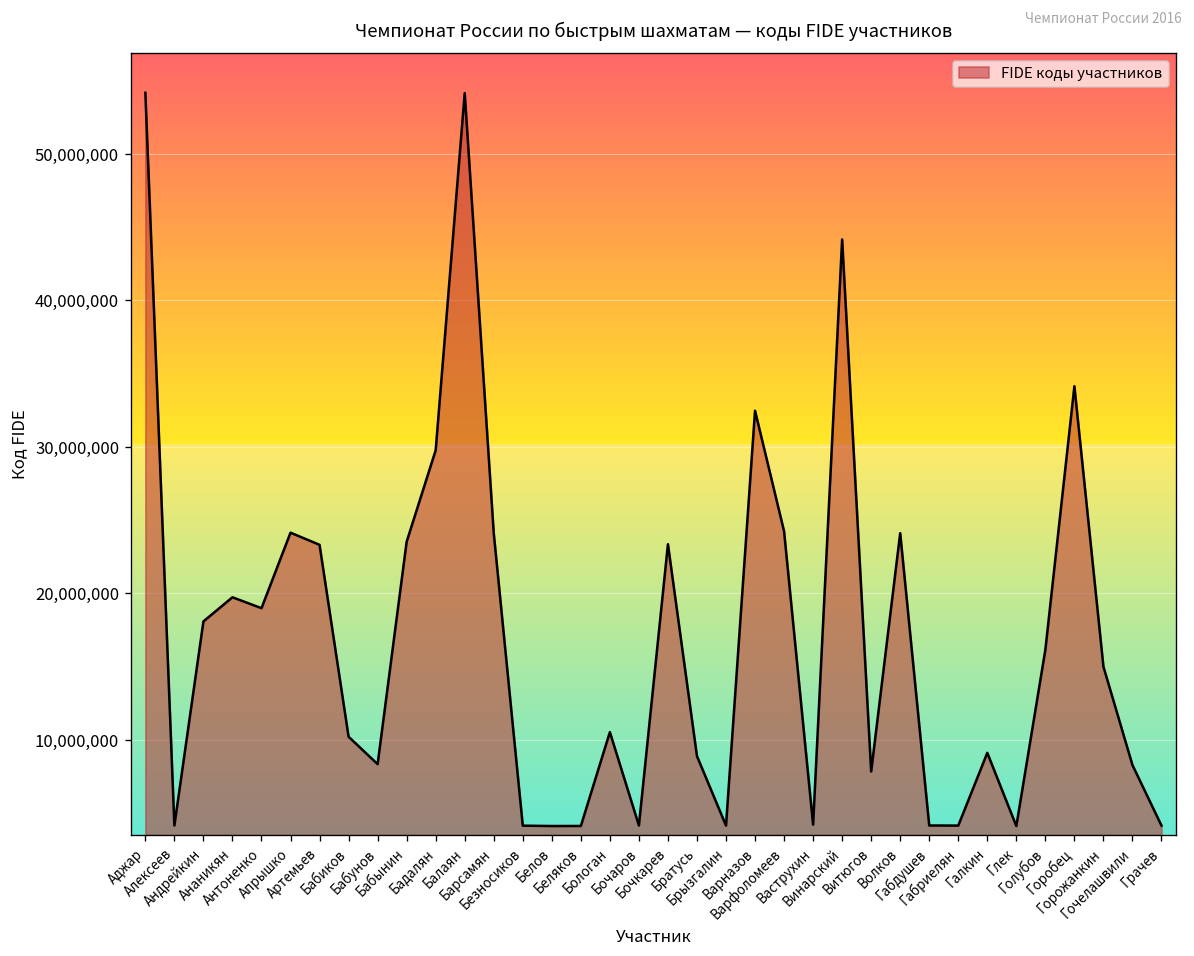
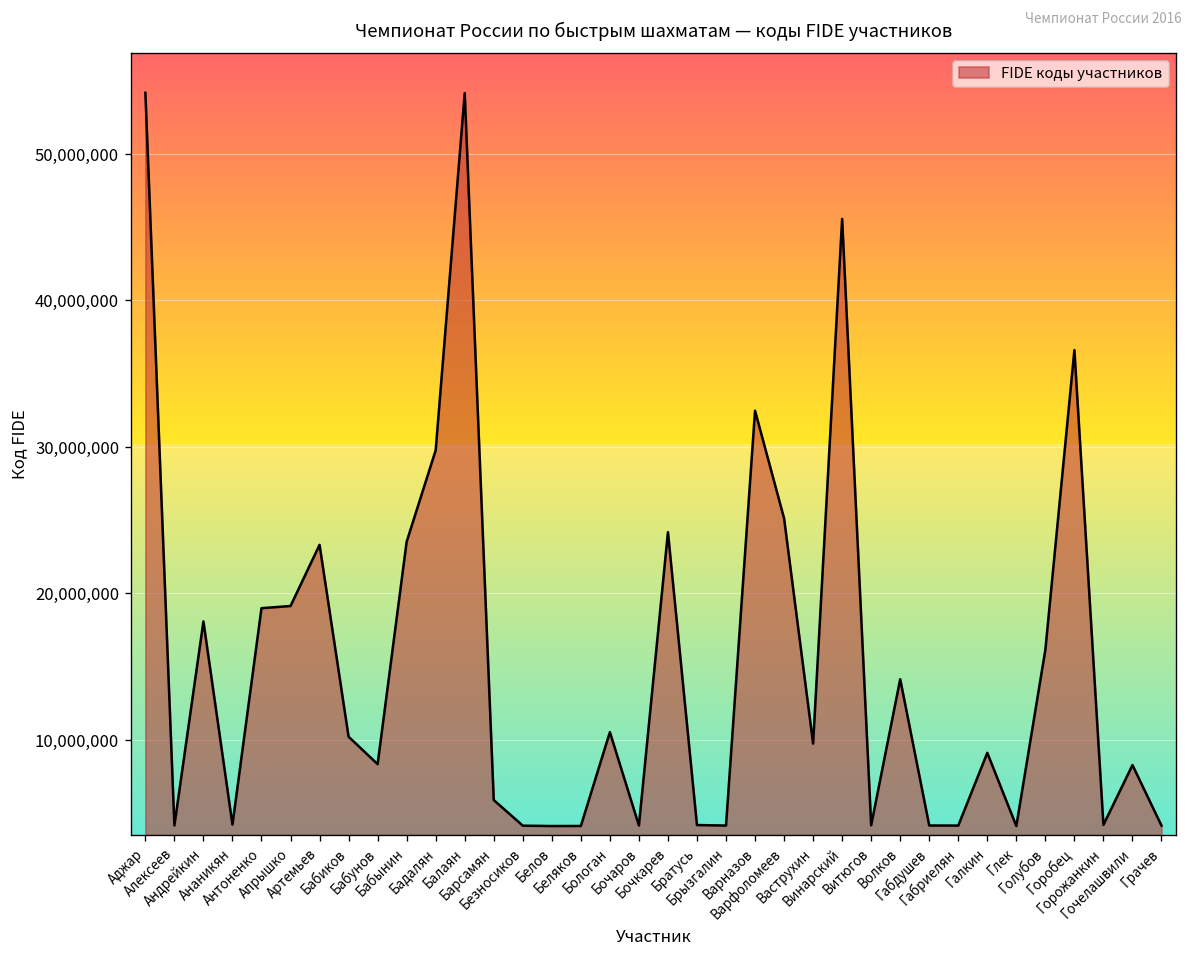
Ананикян: 19,700,000 -> 4,200,000
Апрышко: 24,100,000 -> 19,100,000
Барсамян: 24,100,000 -> 5,900,000
Бочкарев: 23,300,000 -> 24,200,000
Братусь: 8,900,000 -> 4,200,000
Варфоломеев: 24,200,000 -> 25,100,000
Ваструхин: 4,200,000 -> 9,700,000
Винарский: 44,200,000 -> 45,600,000
Витюгов: 7,800,000 -> 4,200,000
Волков: 24,100,000 -> 14,100,000
Горобец: 34,100,000 -> 36,600,000
Горожанкин: 15,000,000 -> 4,200,000
